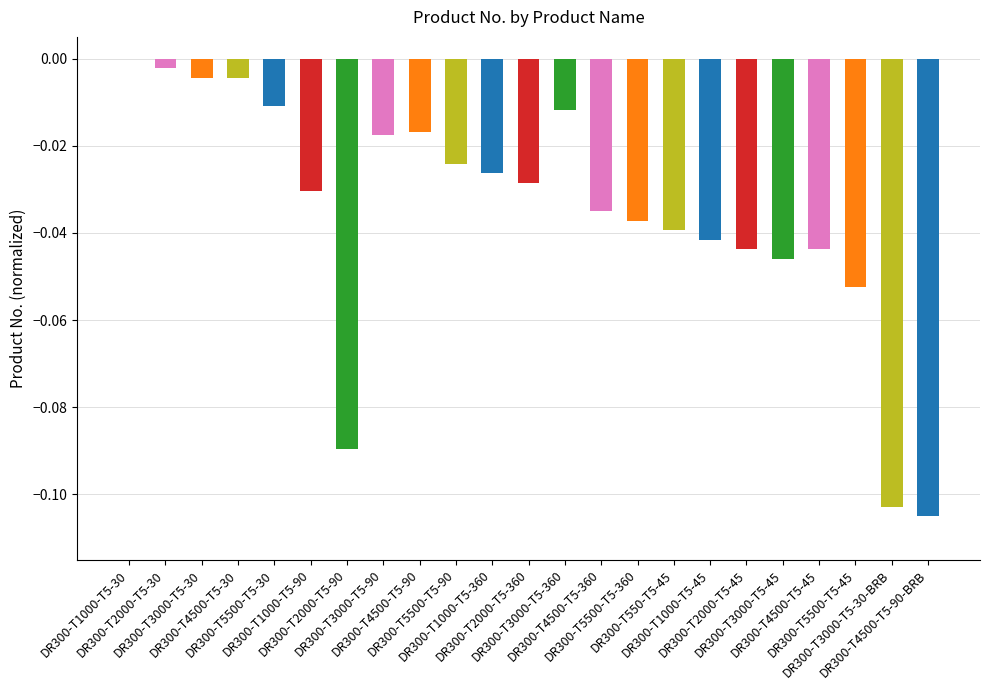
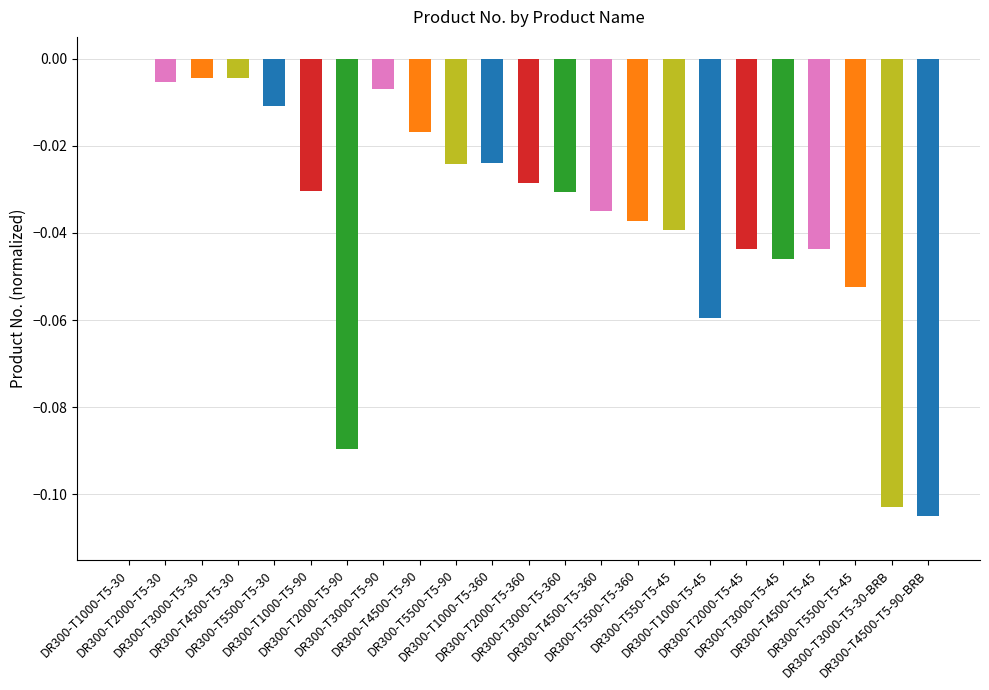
DR300-T2000-T5-30: -0.002 -> -0.005
DR300-T3000-T5-90: -0.017 -> -0.007
DR300-T1000-T5-360: -0.026 -> -0.024
DR300-T3000-T5-360: -0.012 -> -0.031
DR300-T1000-T5-45: -0.042 -> -0.060
